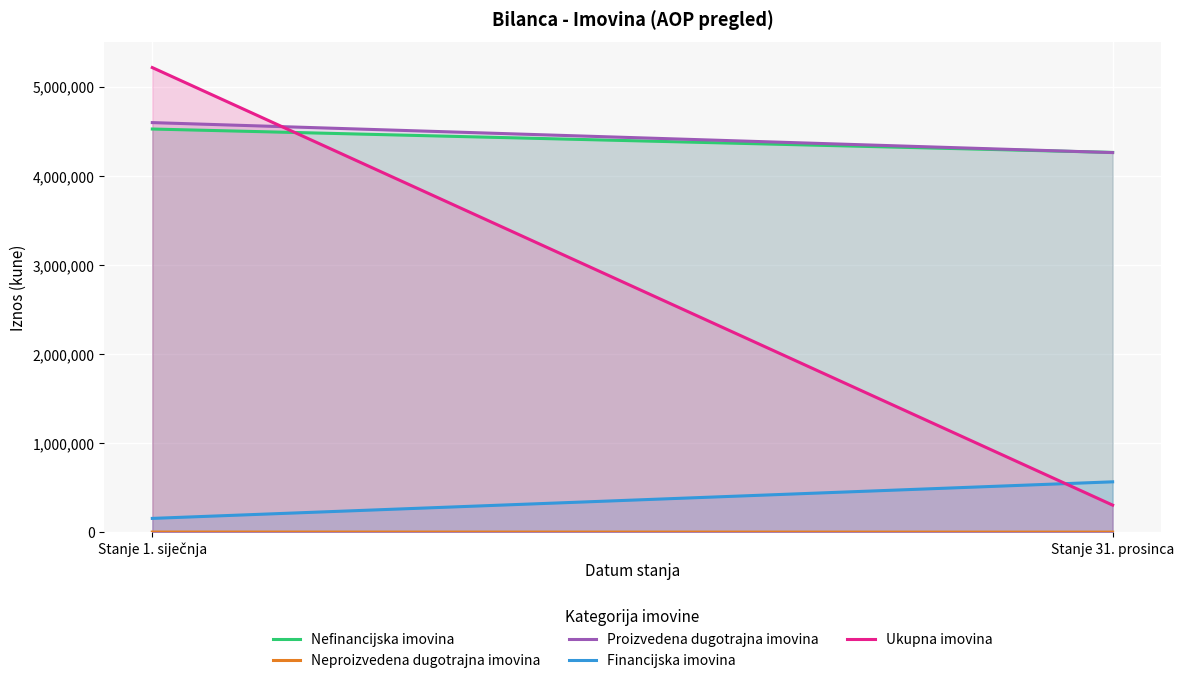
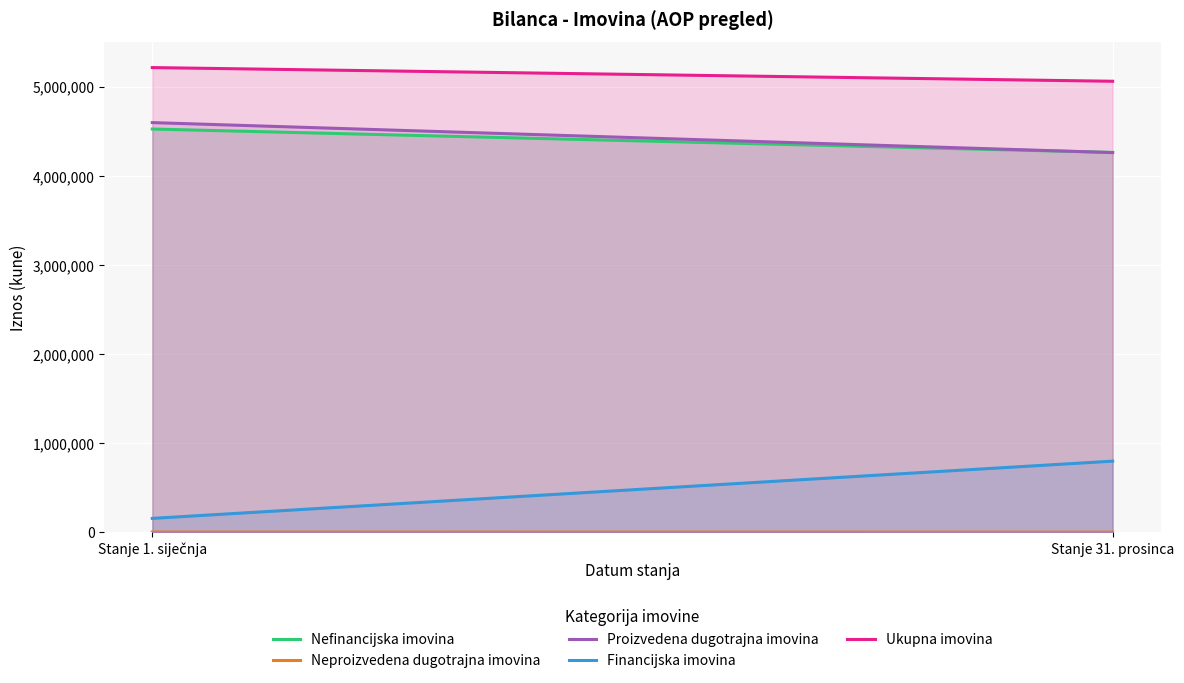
Financijska imovina, Stanje 31. prosinca: 600,000 -> 800,000
Ukupna imovina, Stanje 31. prosinca: 300,000 -> 5,100,000
